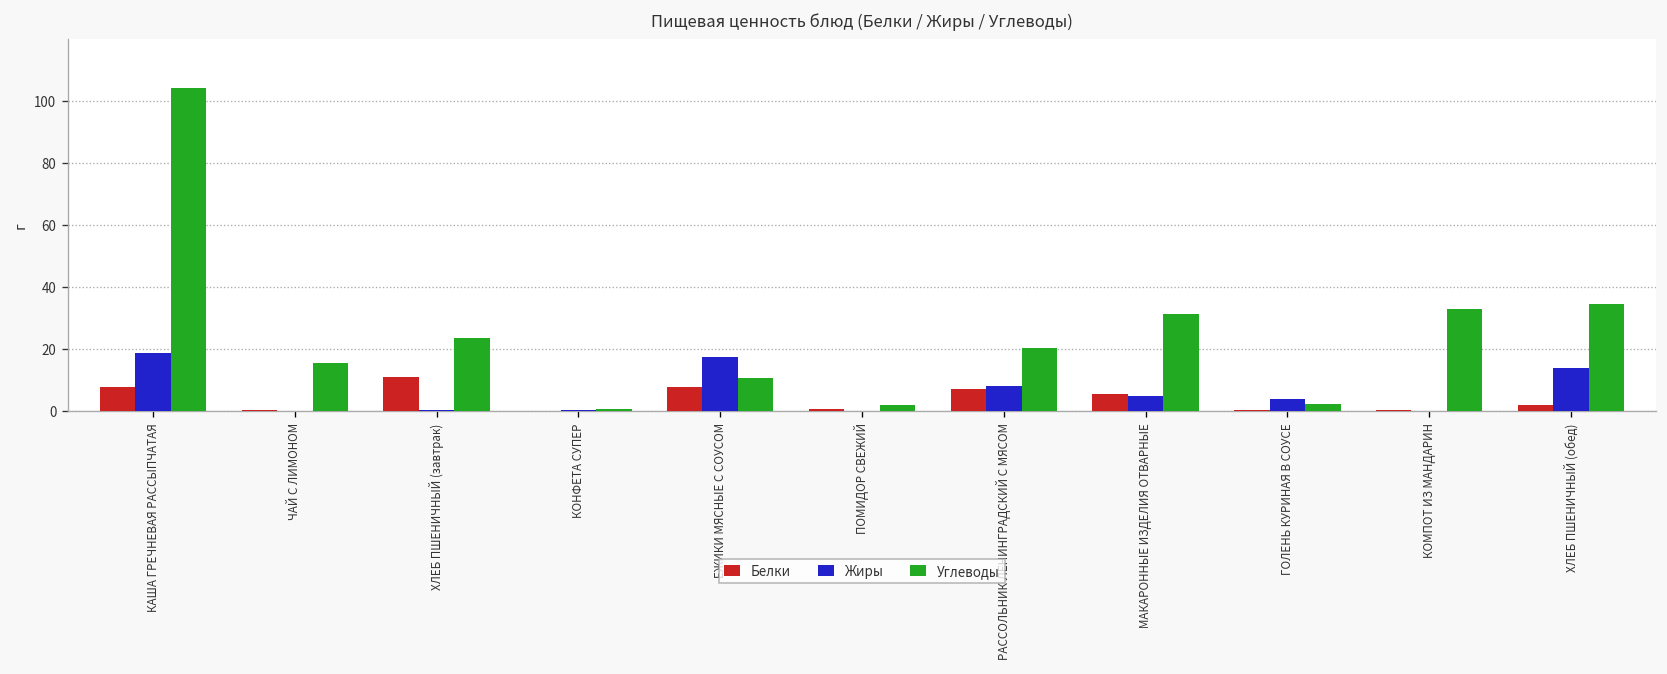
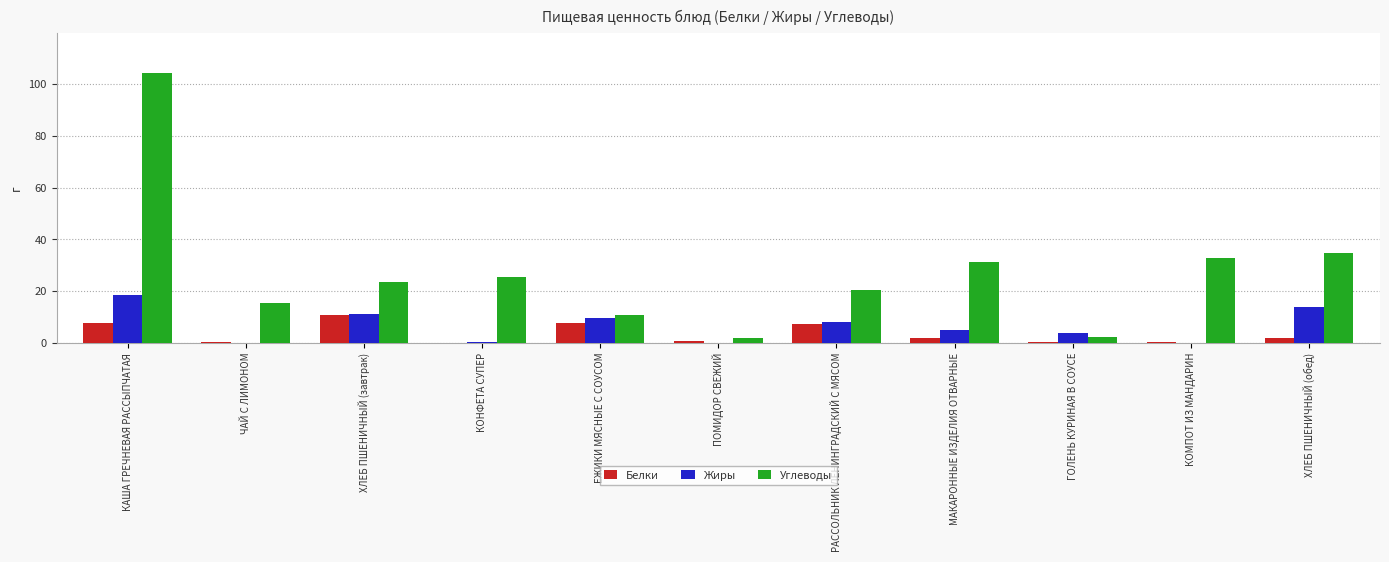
Жиры, ХЛЕБ ПШЕНИЧНЫЙ (завтрак): 0 -> 11
Углеводы, КОНФЕТА СУПЕР: 1 -> 25
Жиры, ЕЖИКИ МЯСНЫЕ С СОУСОМ: 17 -> 10
Белки, МАКАРОННЫЕ ИЗДЕЛИЯ ОТВАРНЫЕ: 6 -> 2
